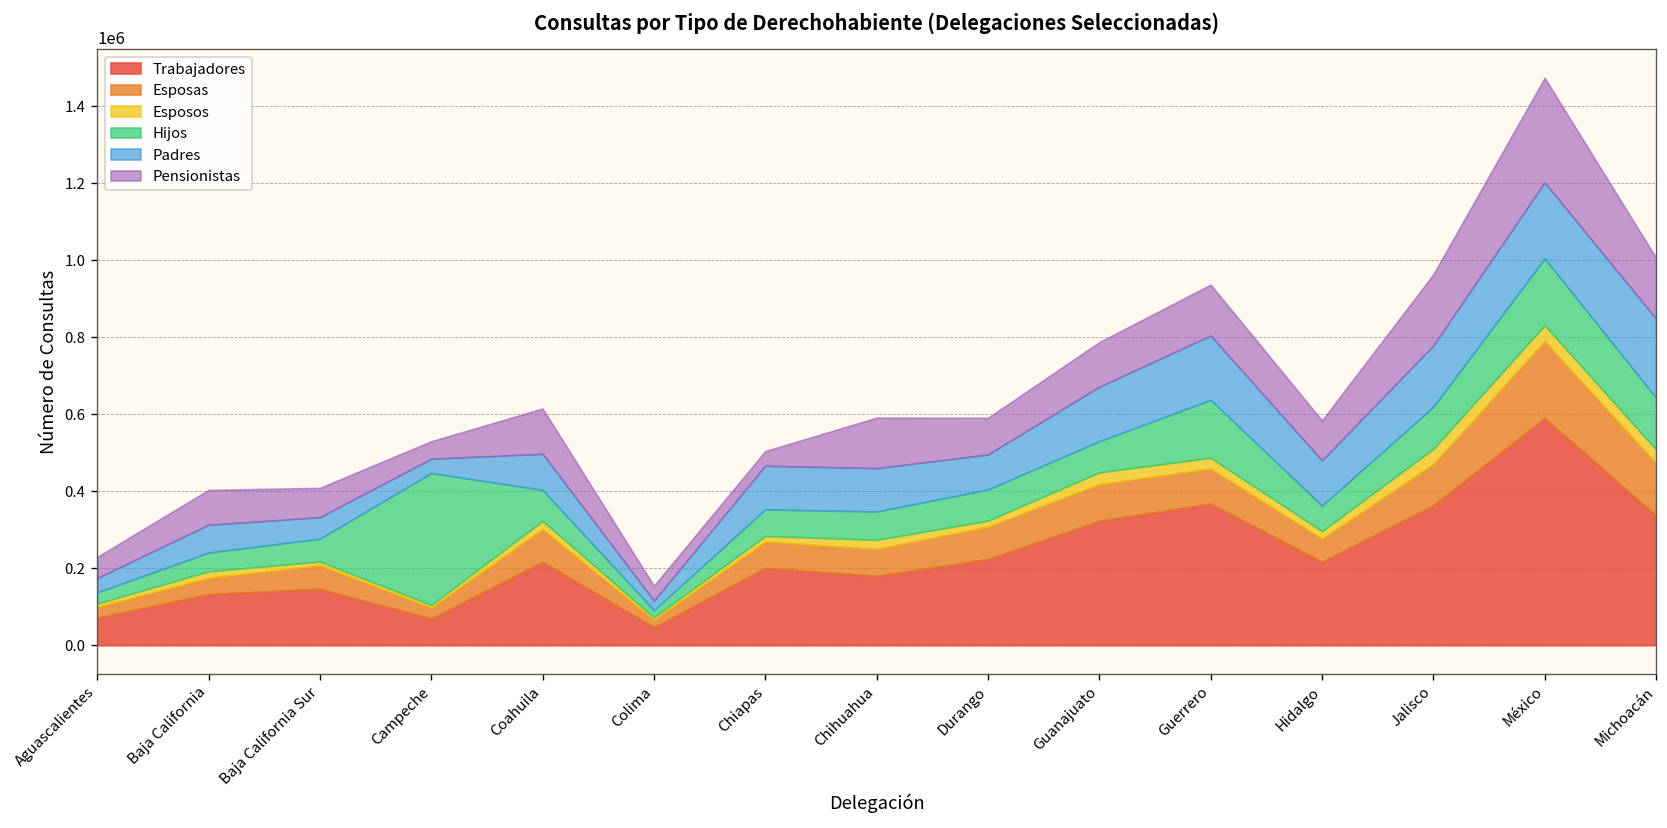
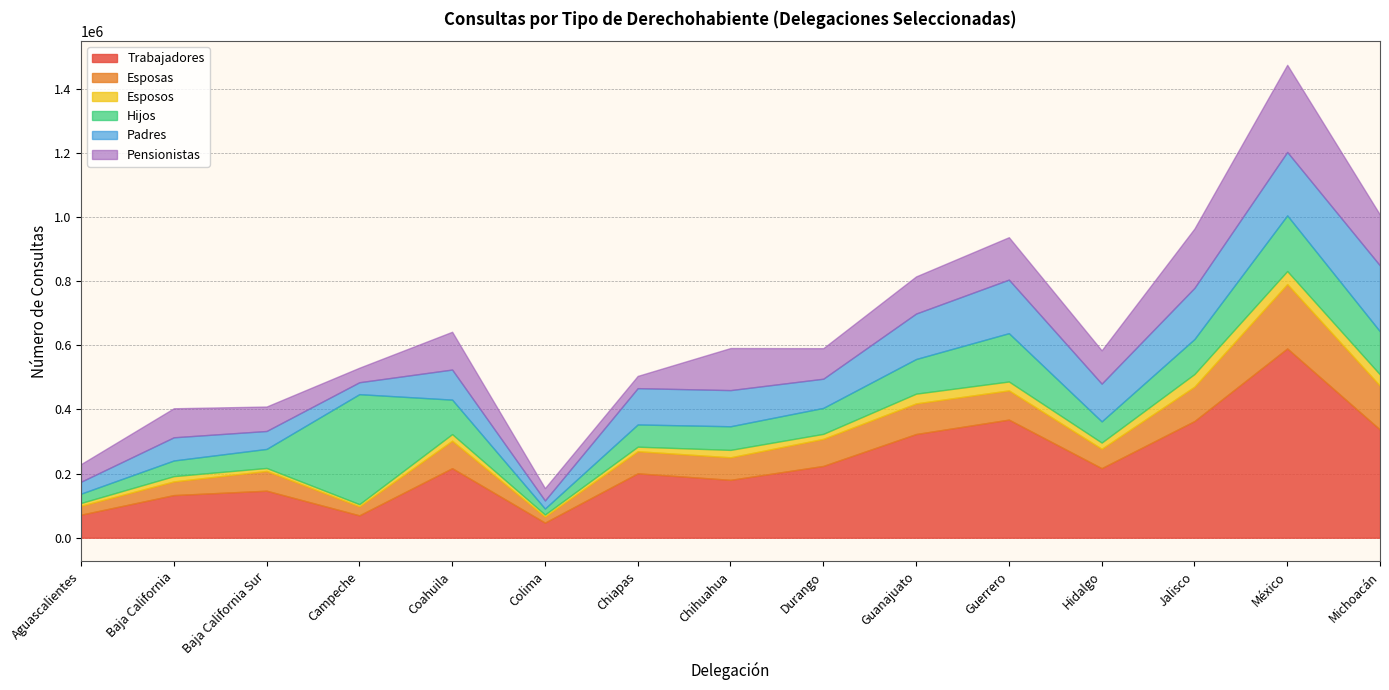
Hijos, Coahuila: 80000 -> 110000
Hijos, Guanajuato: 80000 -> 110000
